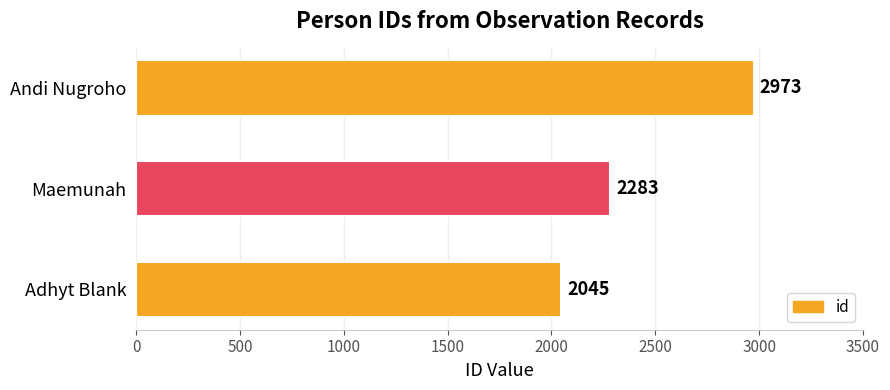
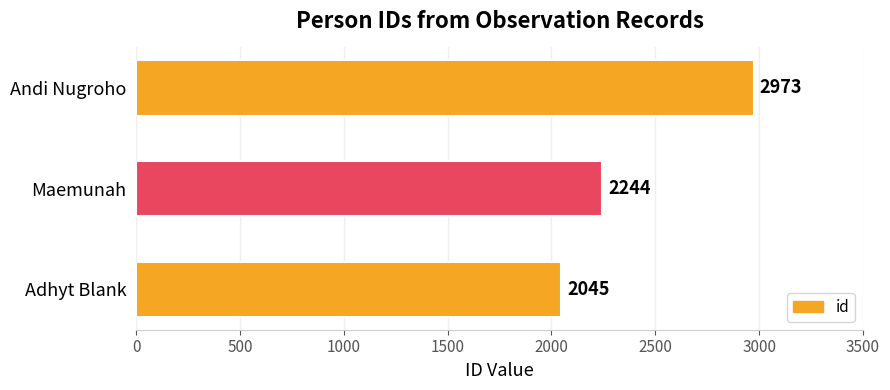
Maemunah: 2283 -> 2244
